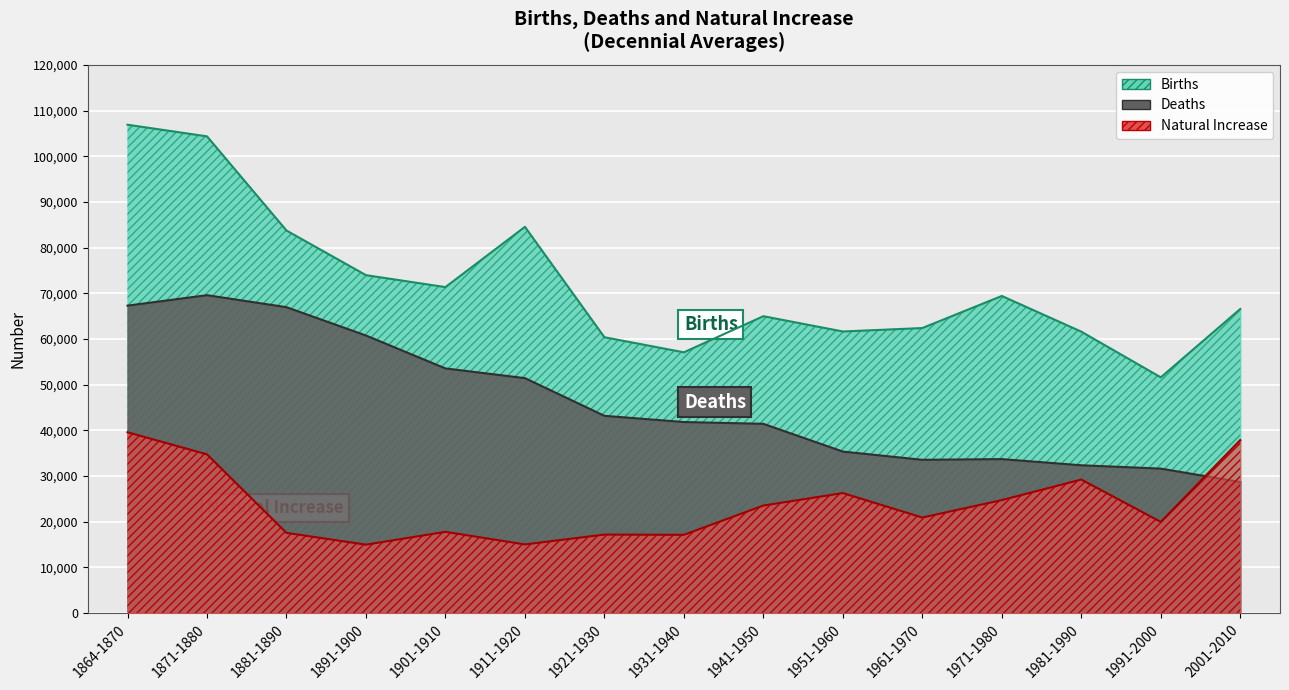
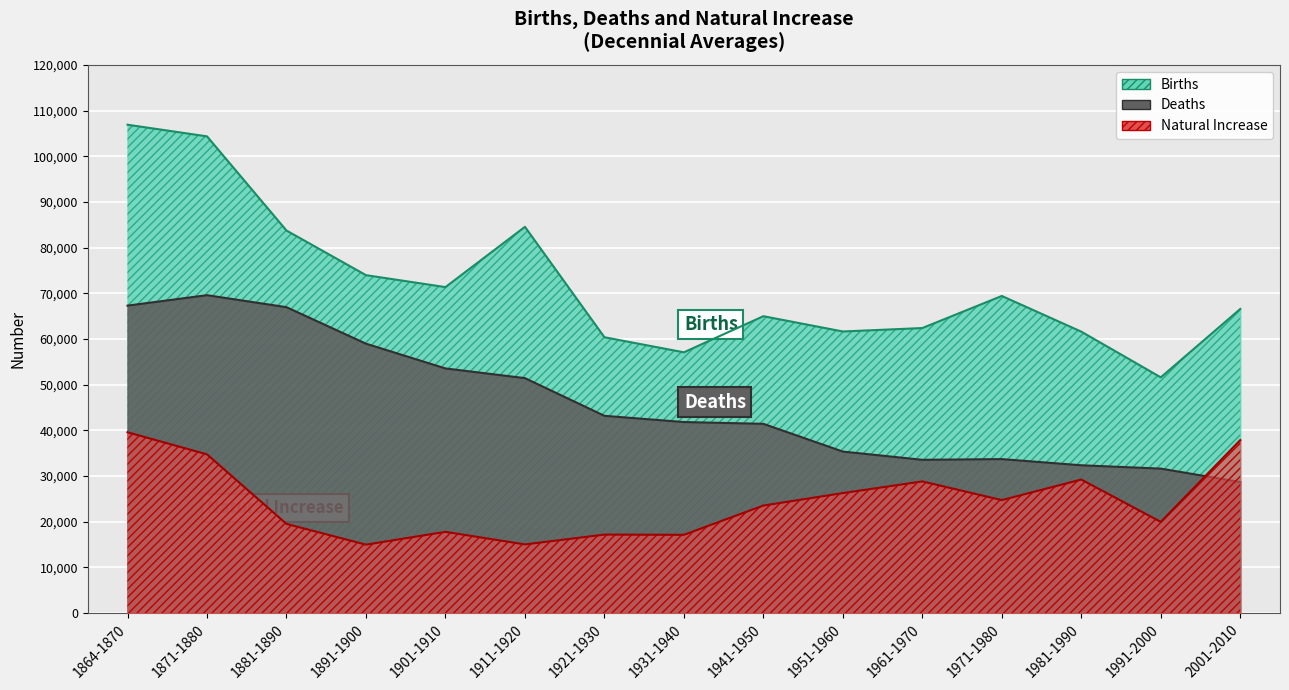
Natural Increase, 1881-1890: 18,000 -> 20,000
Deaths, 1891-1900: 61,000 -> 59,000
Natural Increase, 1961-1970: 21,000 -> 29,000
